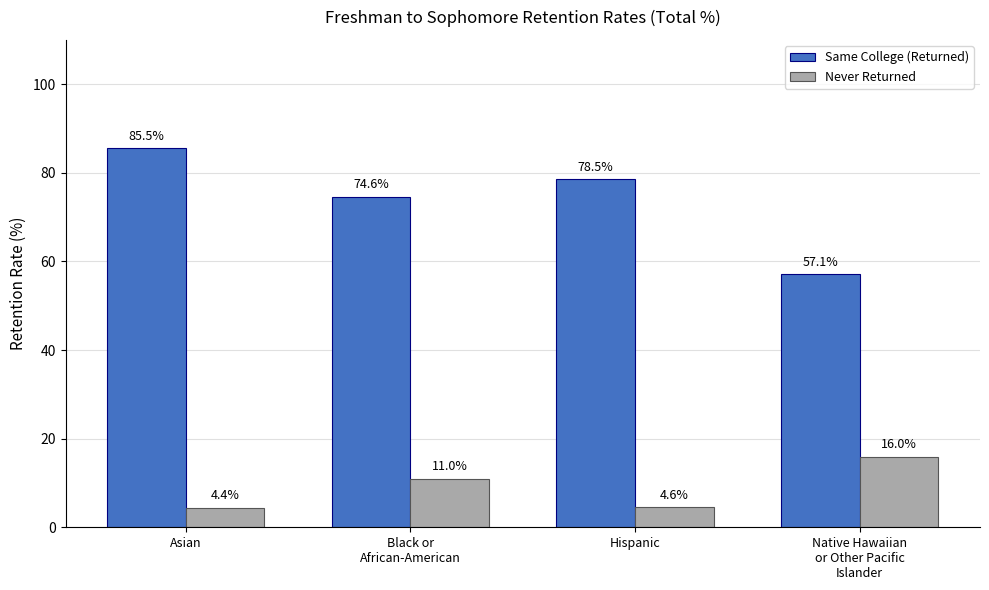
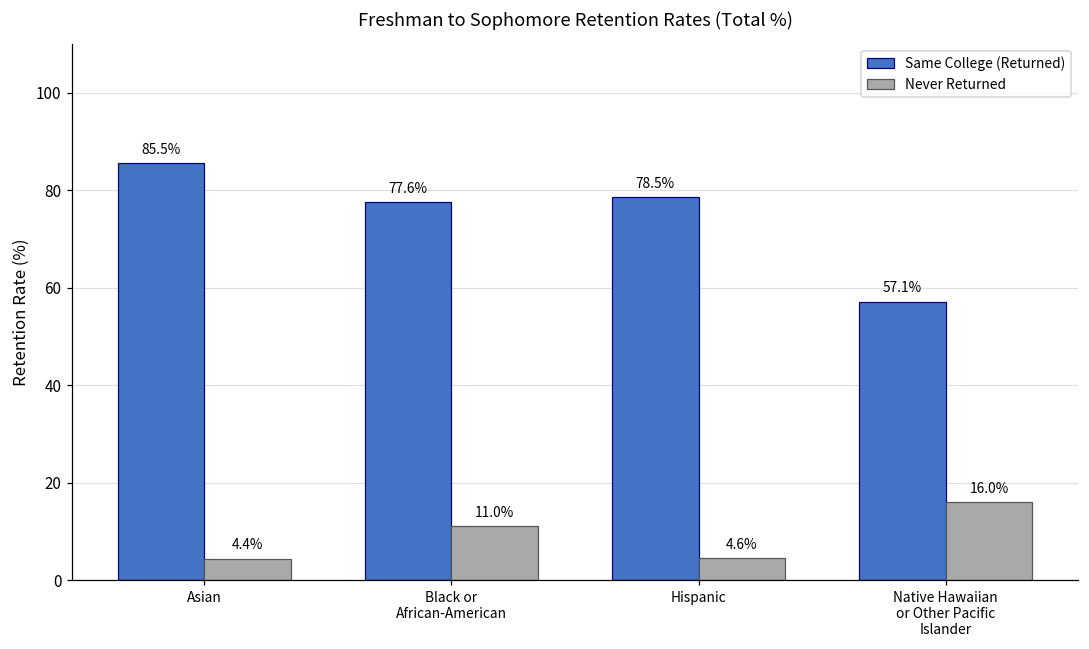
Same College (Returned), Black or African-American: 74.6% -> 77.6%
